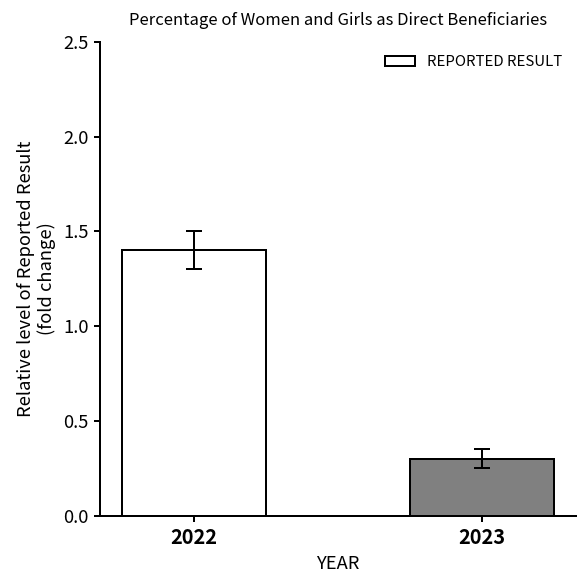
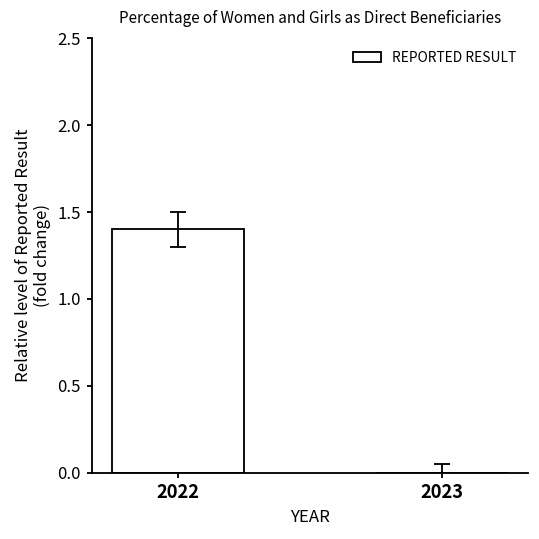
REPORTED RESULT, 2023: 0.3 -> 0.0
